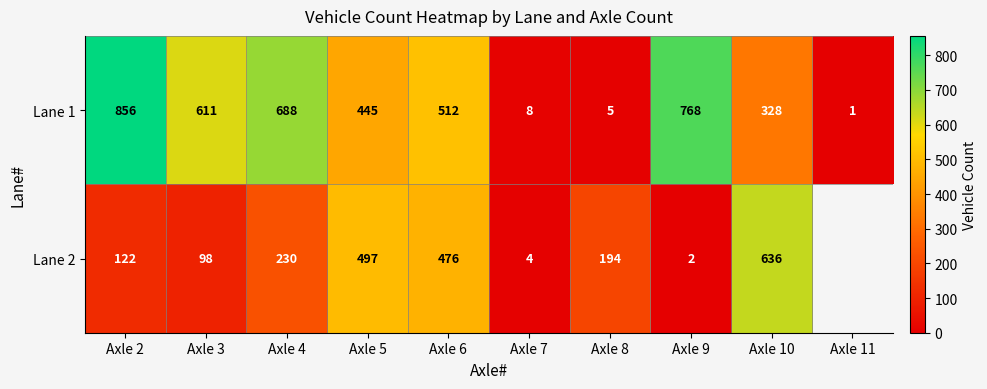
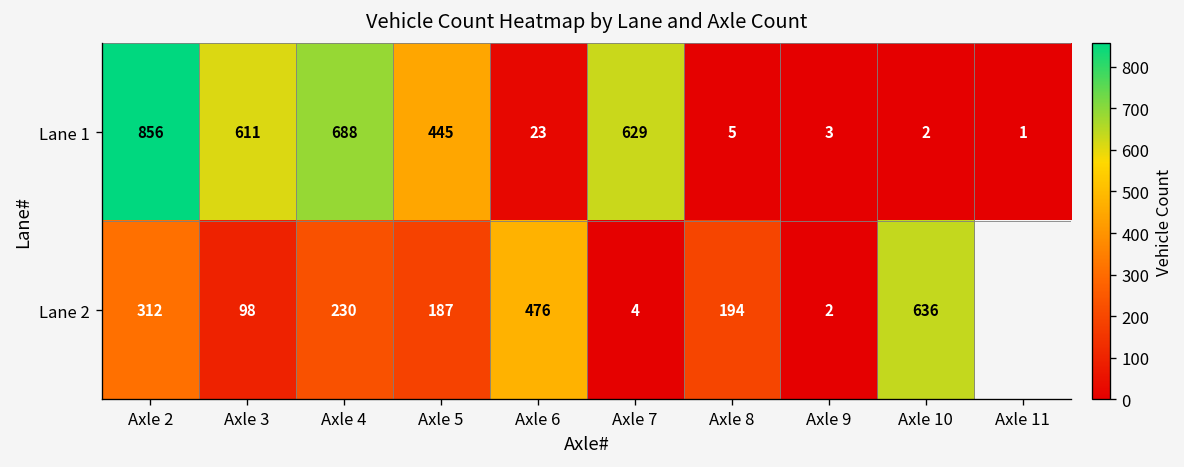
Lane 1, Axle 6: 512 -> 23
Lane 1, Axle 7: 8 -> 629
Lane 1, Axle 9: 768 -> 3
Lane 1, Axle 10: 328 -> 2
Lane 2, Axle 2: 122 -> 312
Lane 2, Axle 5: 497 -> 187
